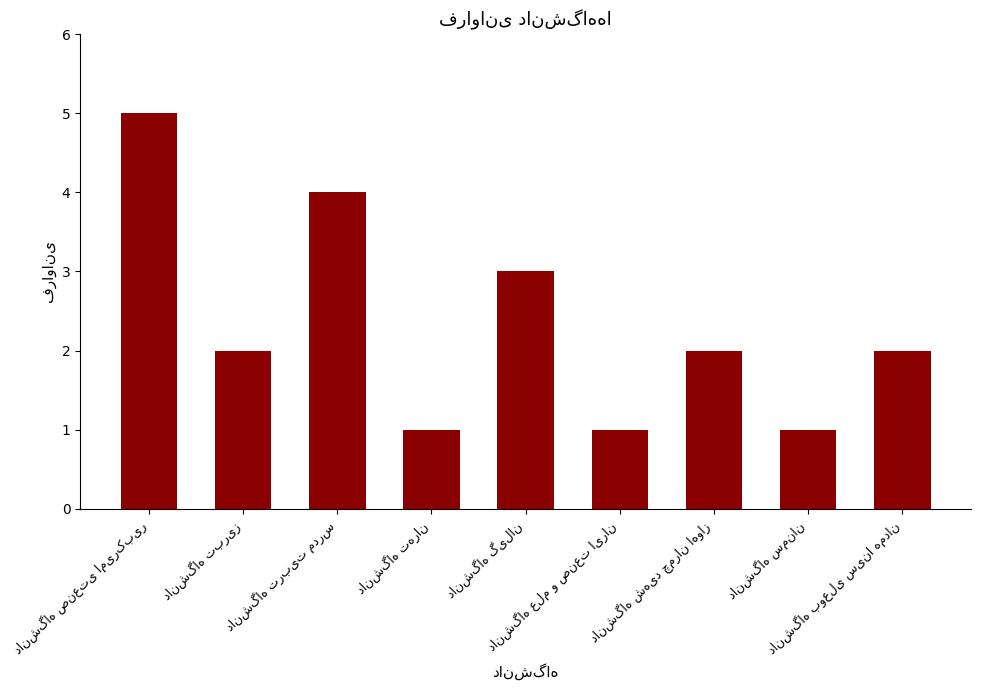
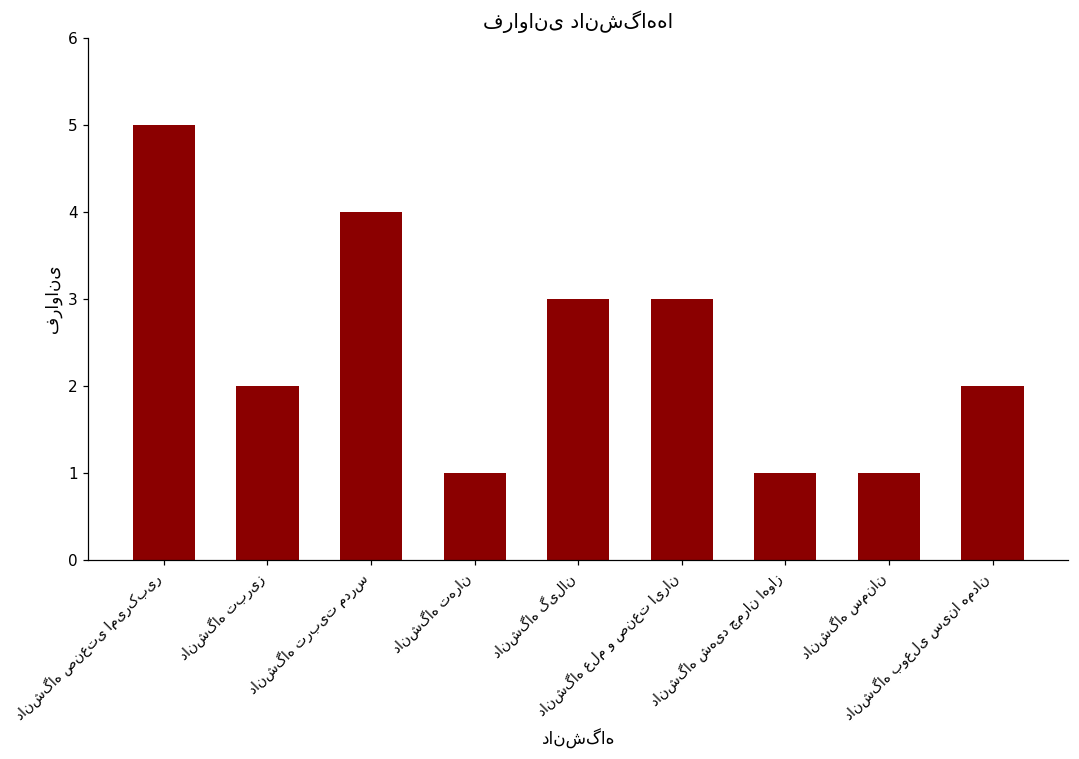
دانشگاه علم و صنعت ایران: 1 -> 3
دانشگاه شهید چمران اهواز: 2 -> 1
